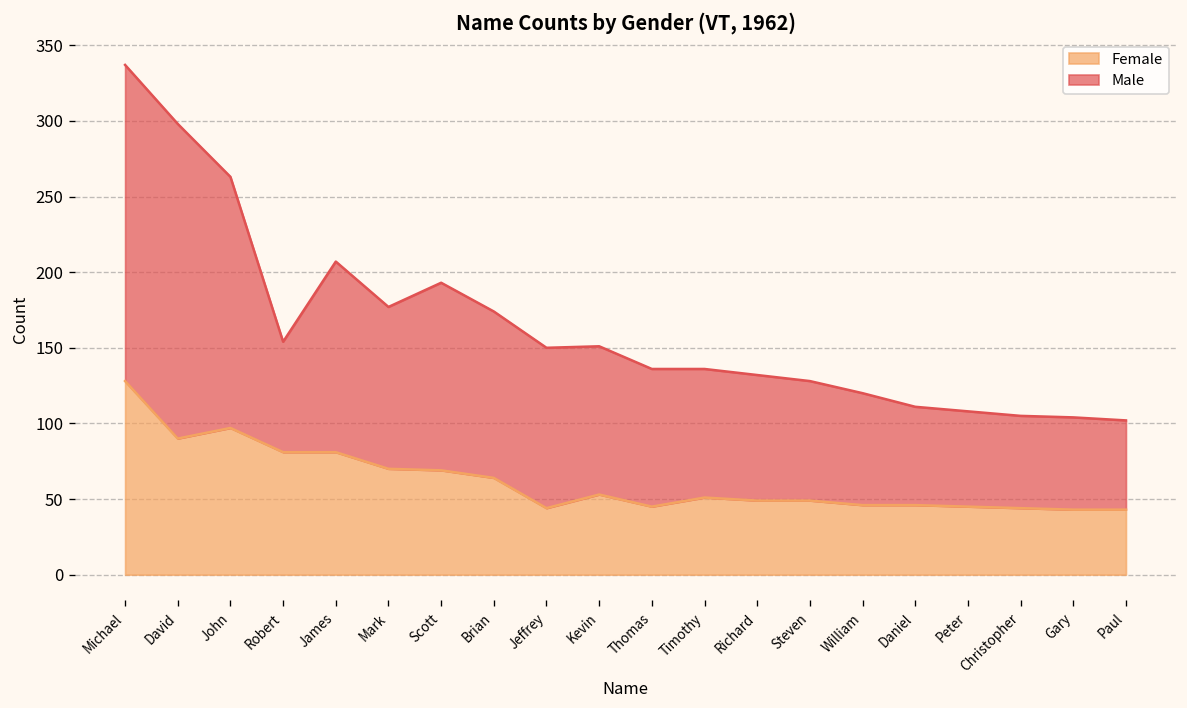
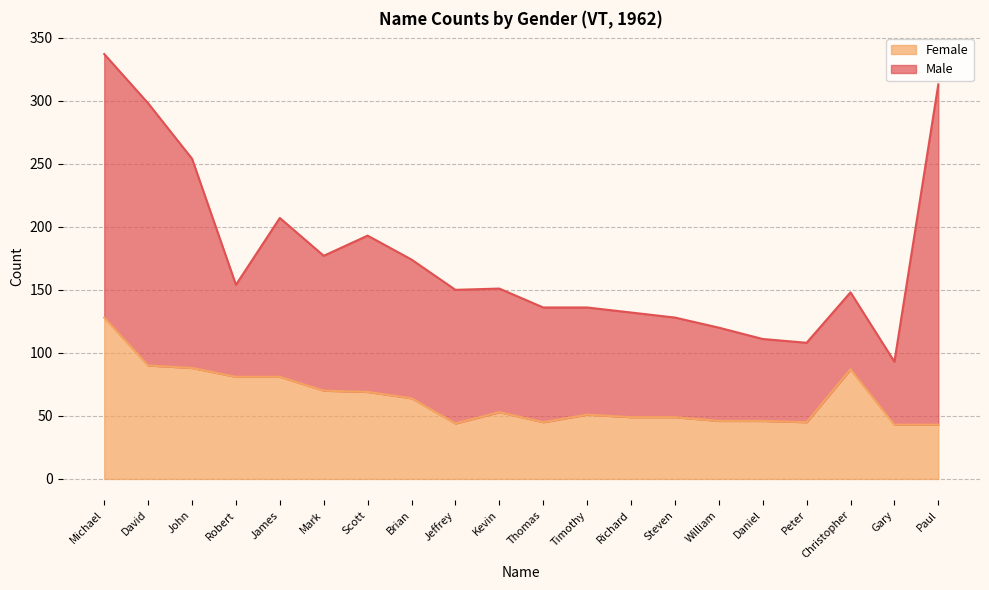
Female, John: 97 -> 88
Female, Christopher: 44 -> 87
Male, Gary: 61 -> 50
Male, Paul: 59 -> 270
